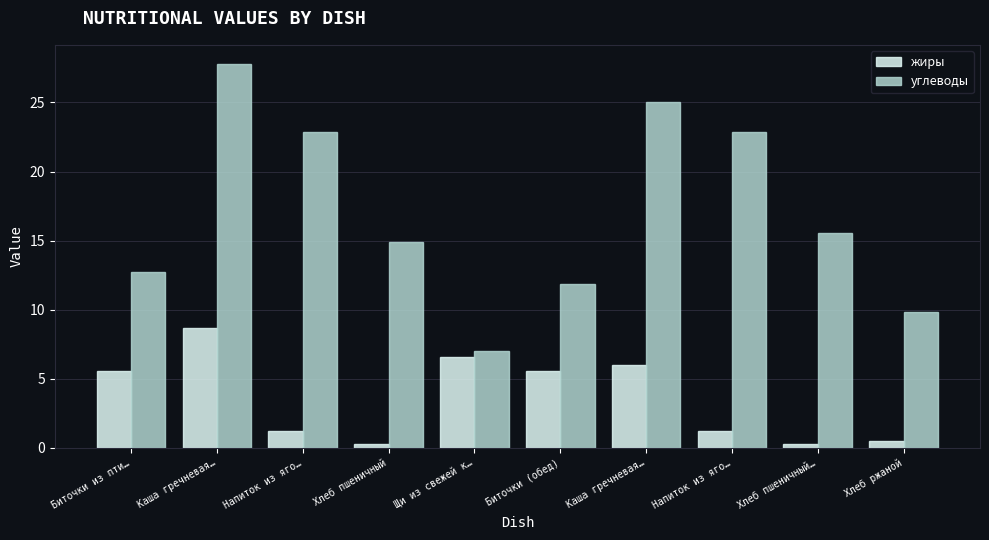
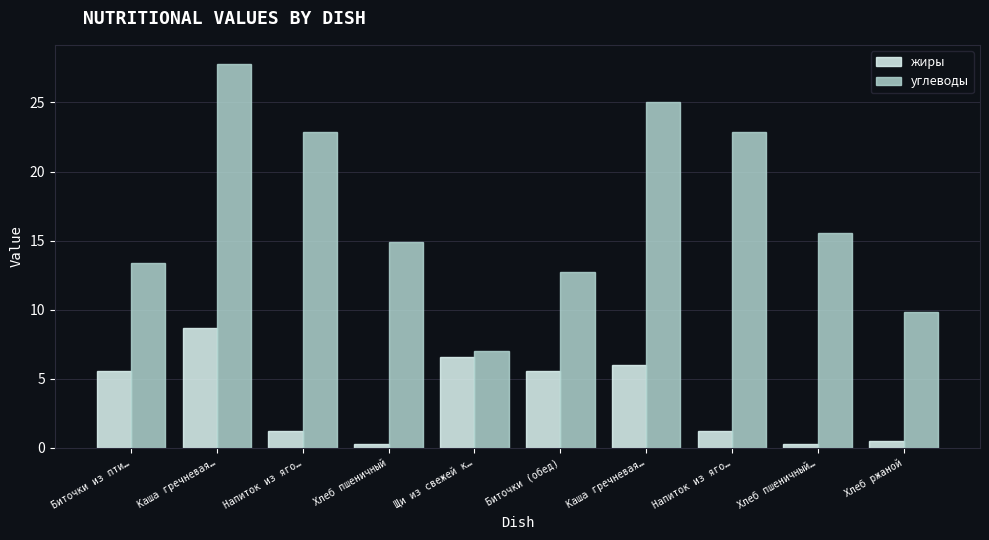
углеводы, Биточки из пти…: 12.7 -> 13.4
углеводы, Биточки (обед): 11.8 -> 12.7
